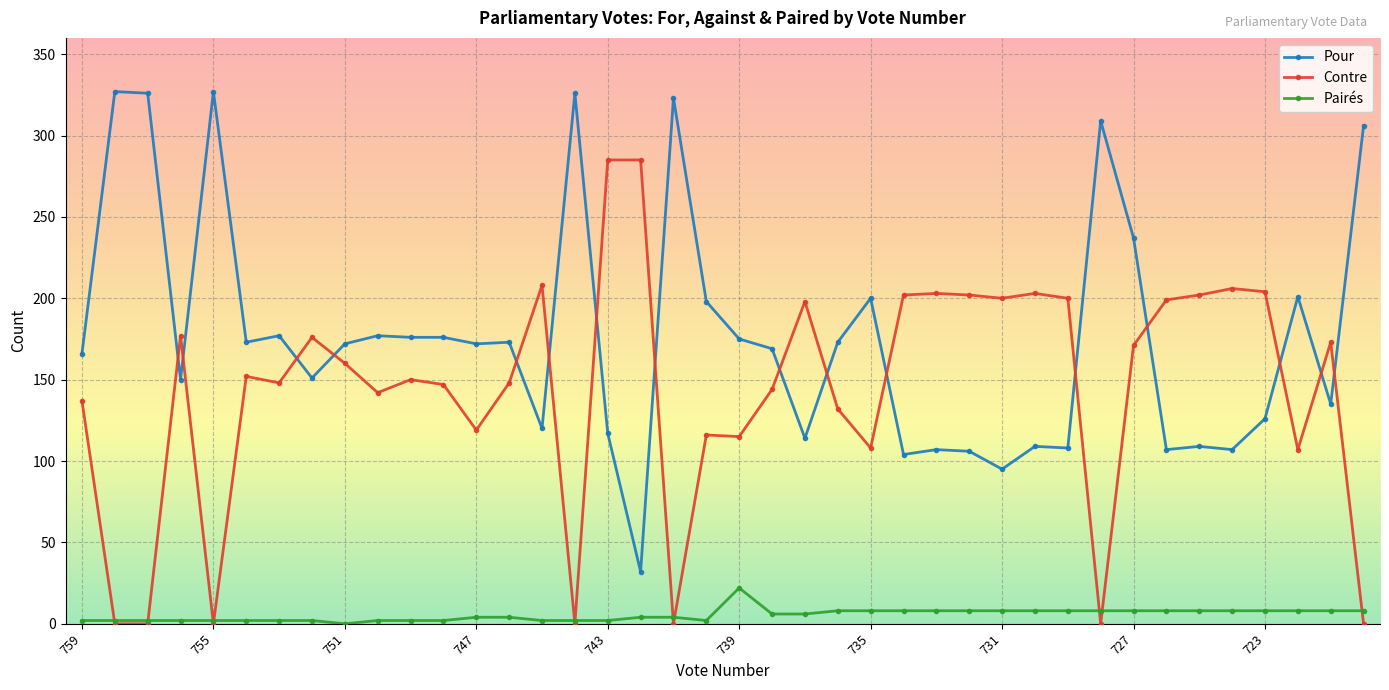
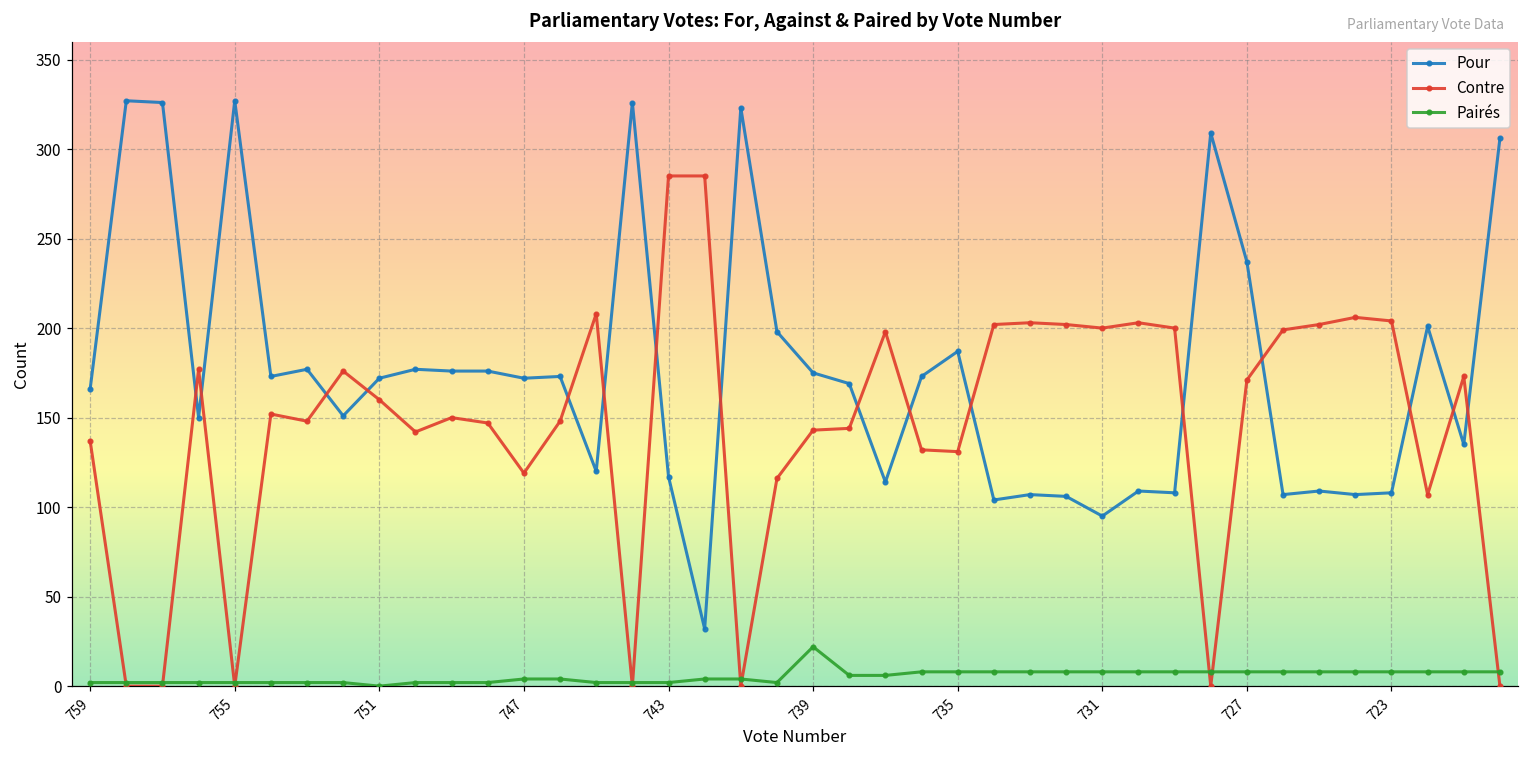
Contre, 739: 115 -> 143
Pour, 735: 200 -> 187
Contre, 735: 108 -> 131
Pour, 723: 126 -> 108
